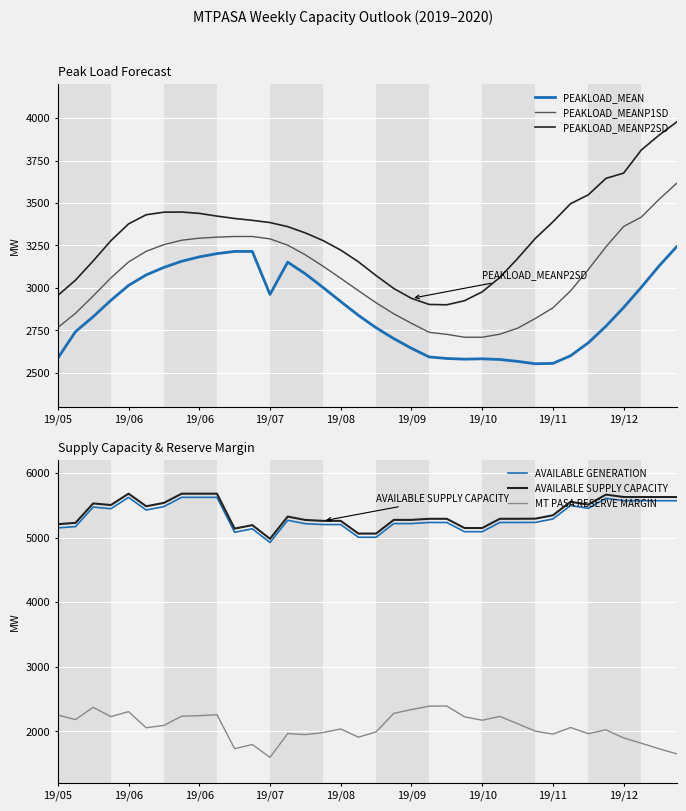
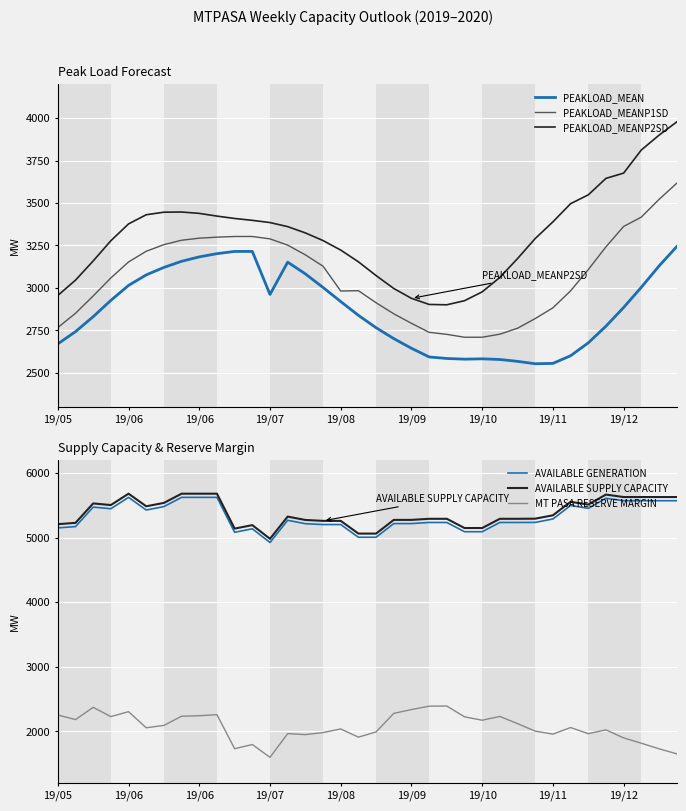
Peak Load Forecast, PEAKLOAD_MEAN, 19/05: 2590 -> 2670
Peak Load Forecast, PEAKLOAD_MEANP1SD, 19/08: 3060 -> 2980
